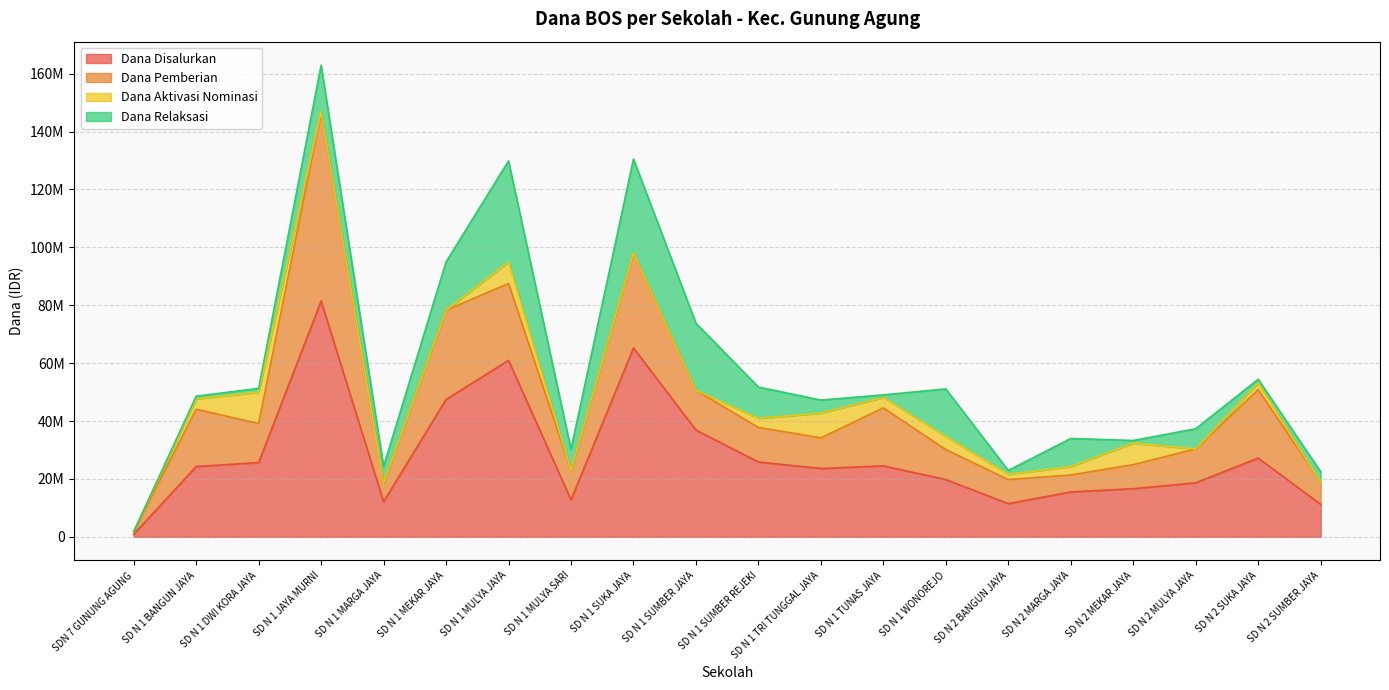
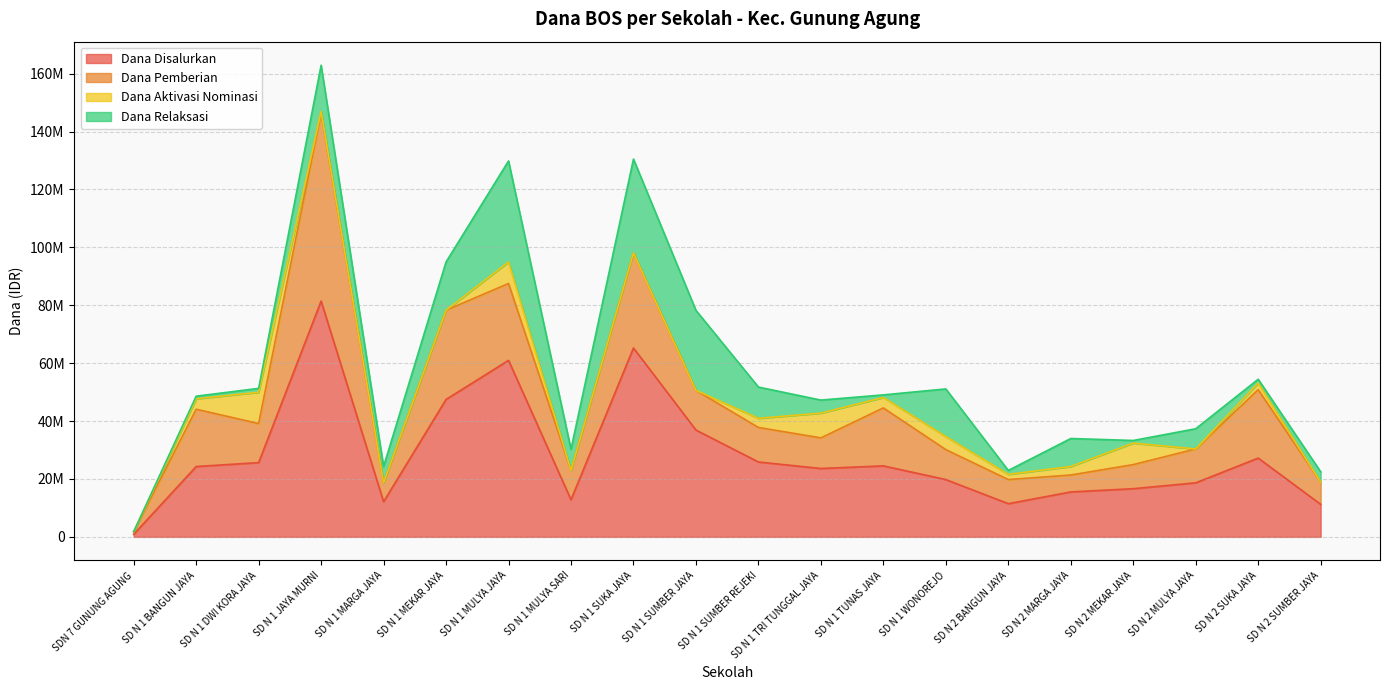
Dana Relaksasi, SD N 1 SUMBER JAYA: 23000000 -> 28000000
